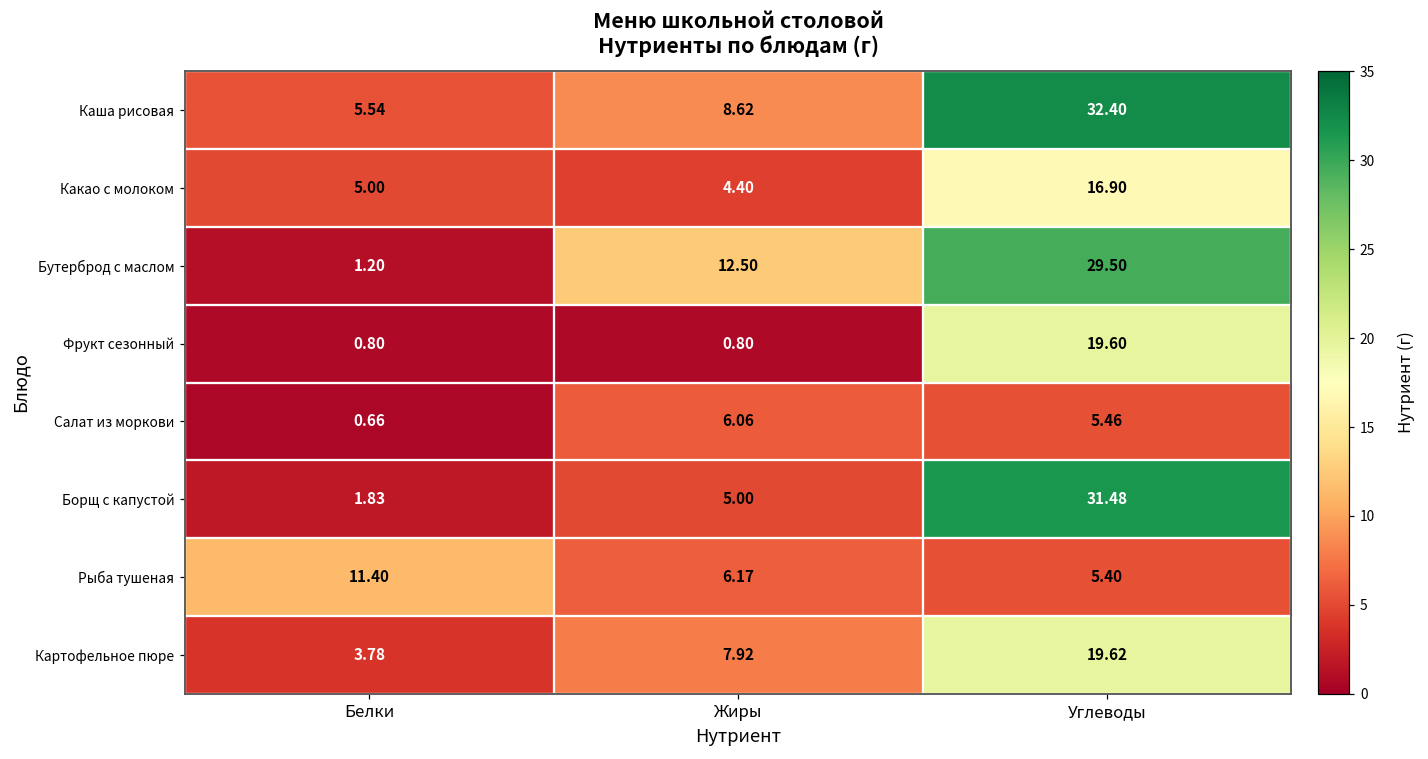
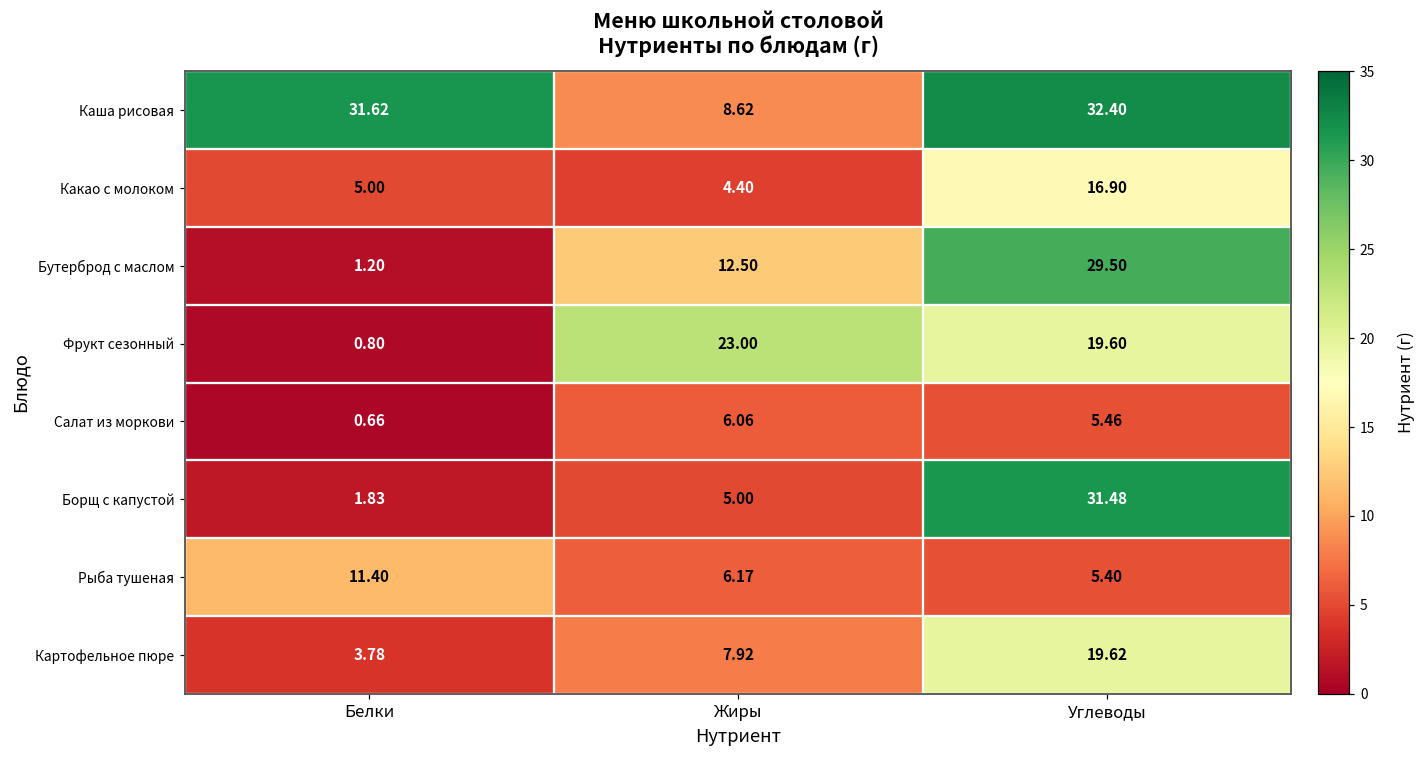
Каша рисовая, Белки: 5.54 -> 31.62
Фрукт сезонный, Жиры: 0.80 -> 23.00
